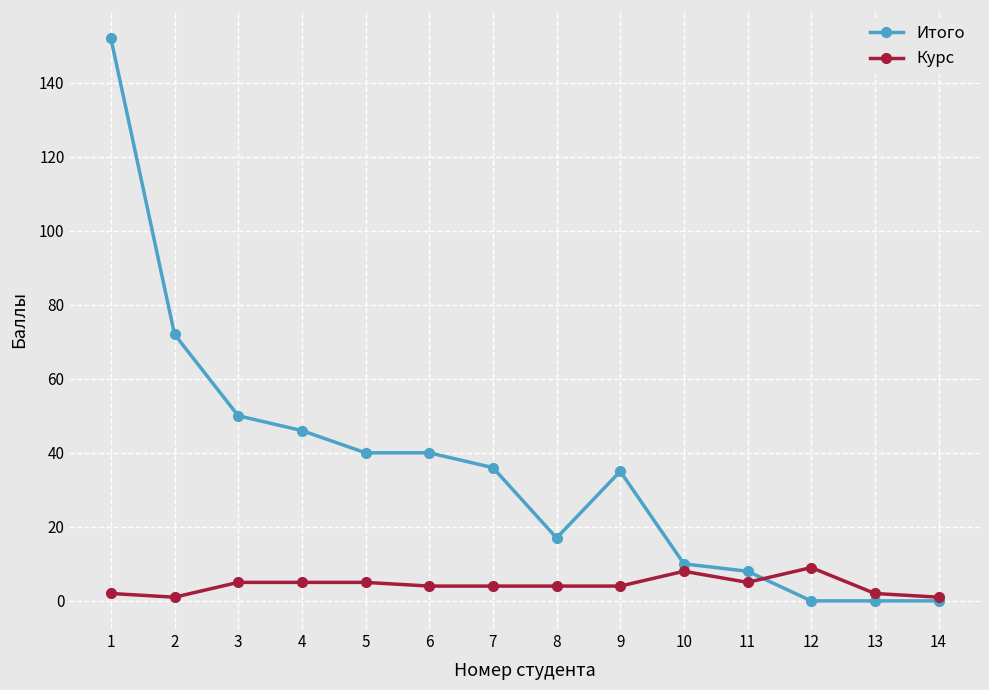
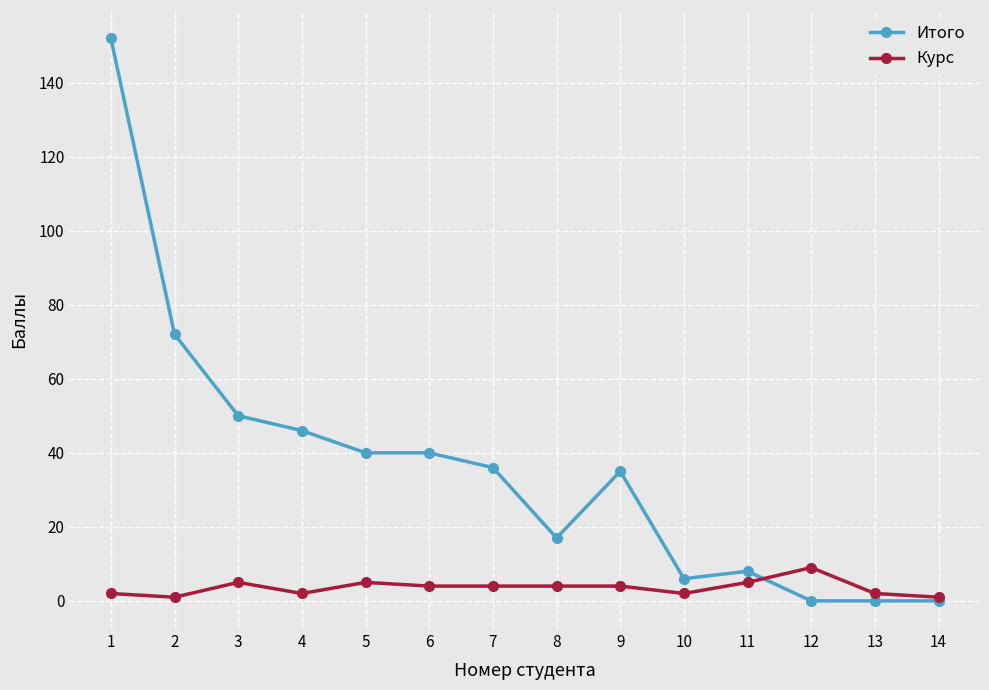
Курс, 4: 5 -> 2
Итого, 10: 10 -> 6
Курс, 10: 8 -> 2
